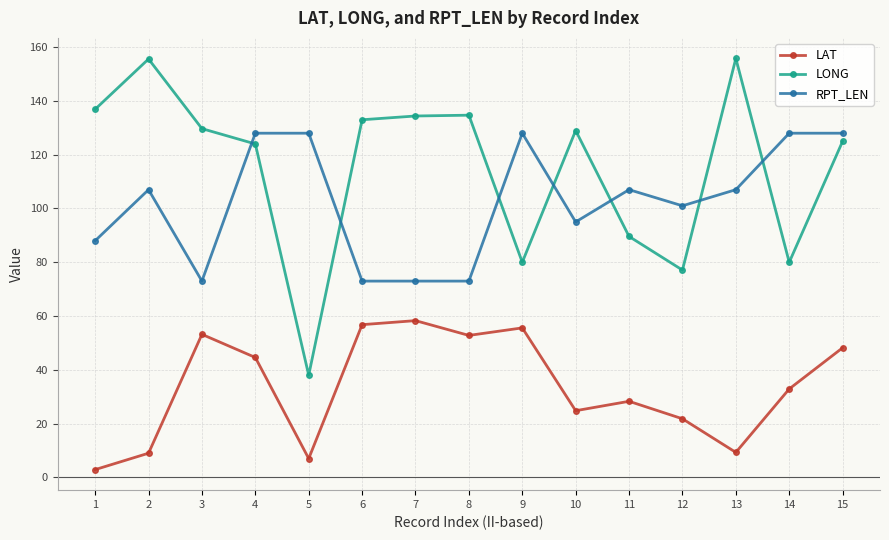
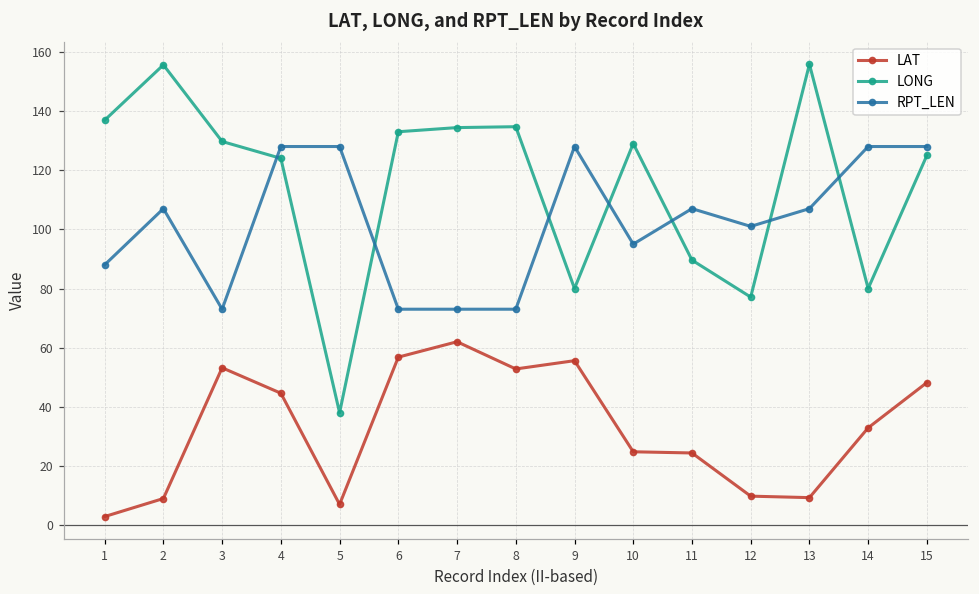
LAT, 7: 58 -> 62
LAT, 11: 28 -> 24
LAT, 12: 22 -> 10
